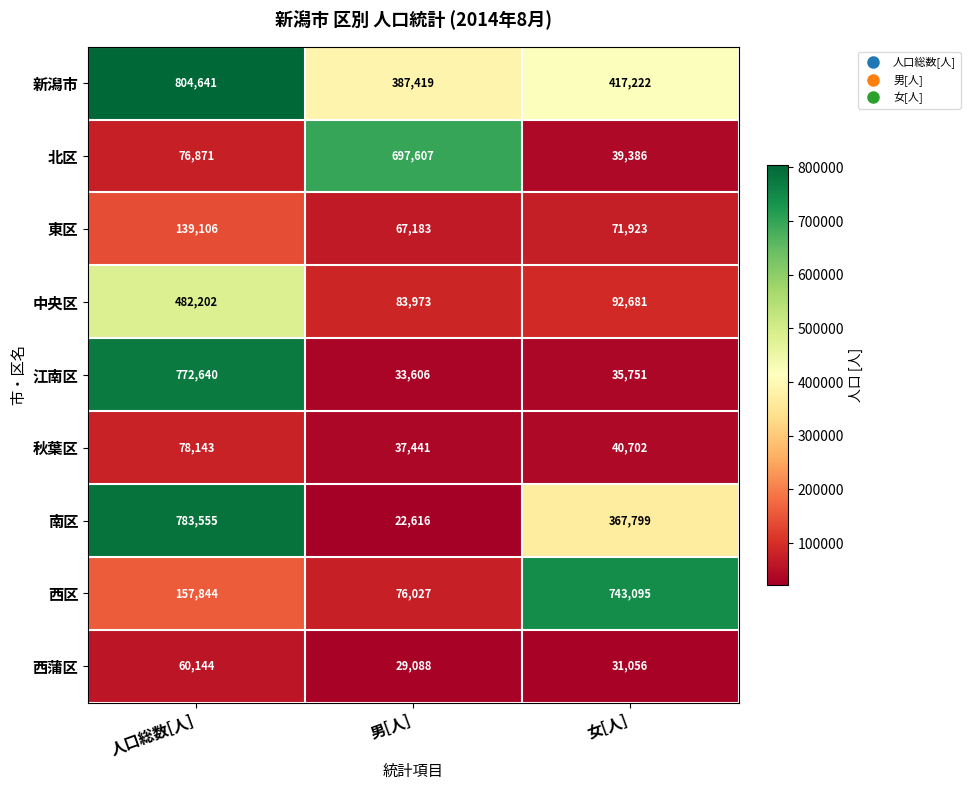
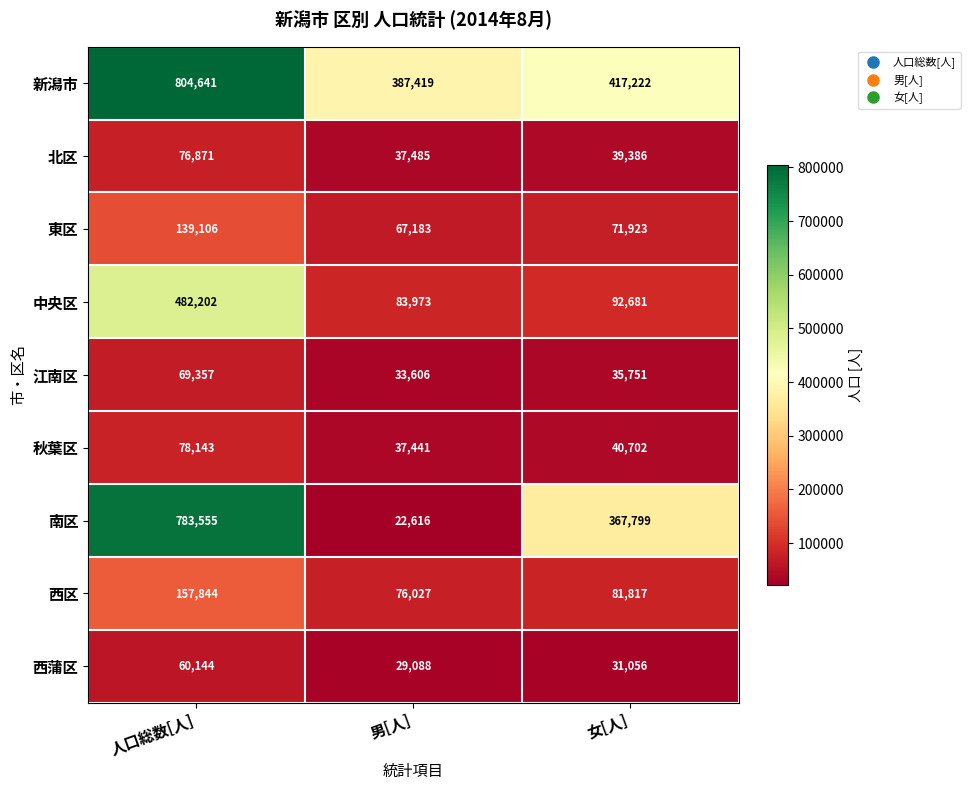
北区, 男[人]: 697,607 -> 37,485
江南区, 人口総数[人]: 772,640 -> 69,357
西区, 女[人]: 743,095 -> 81,817
